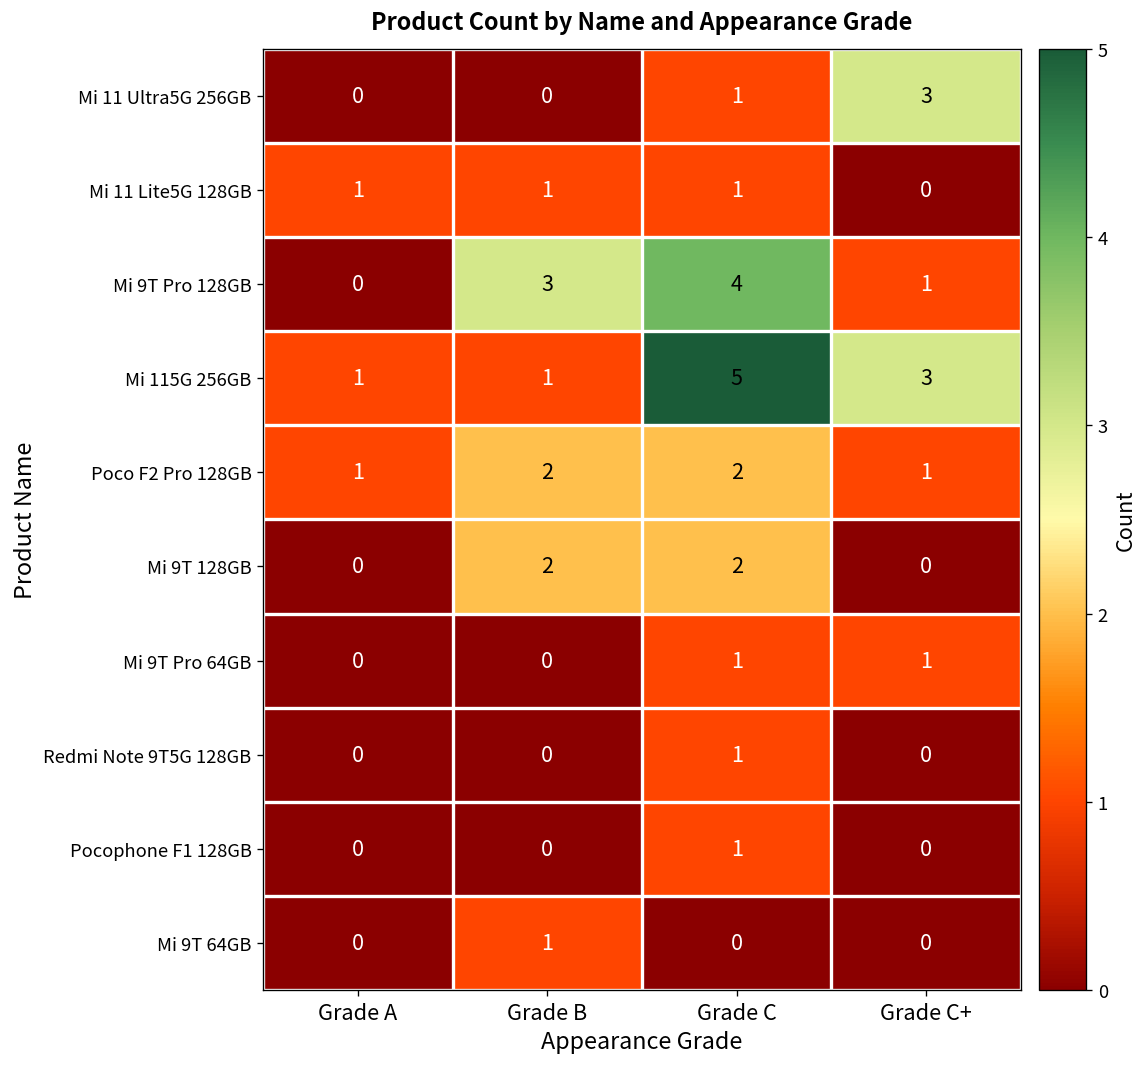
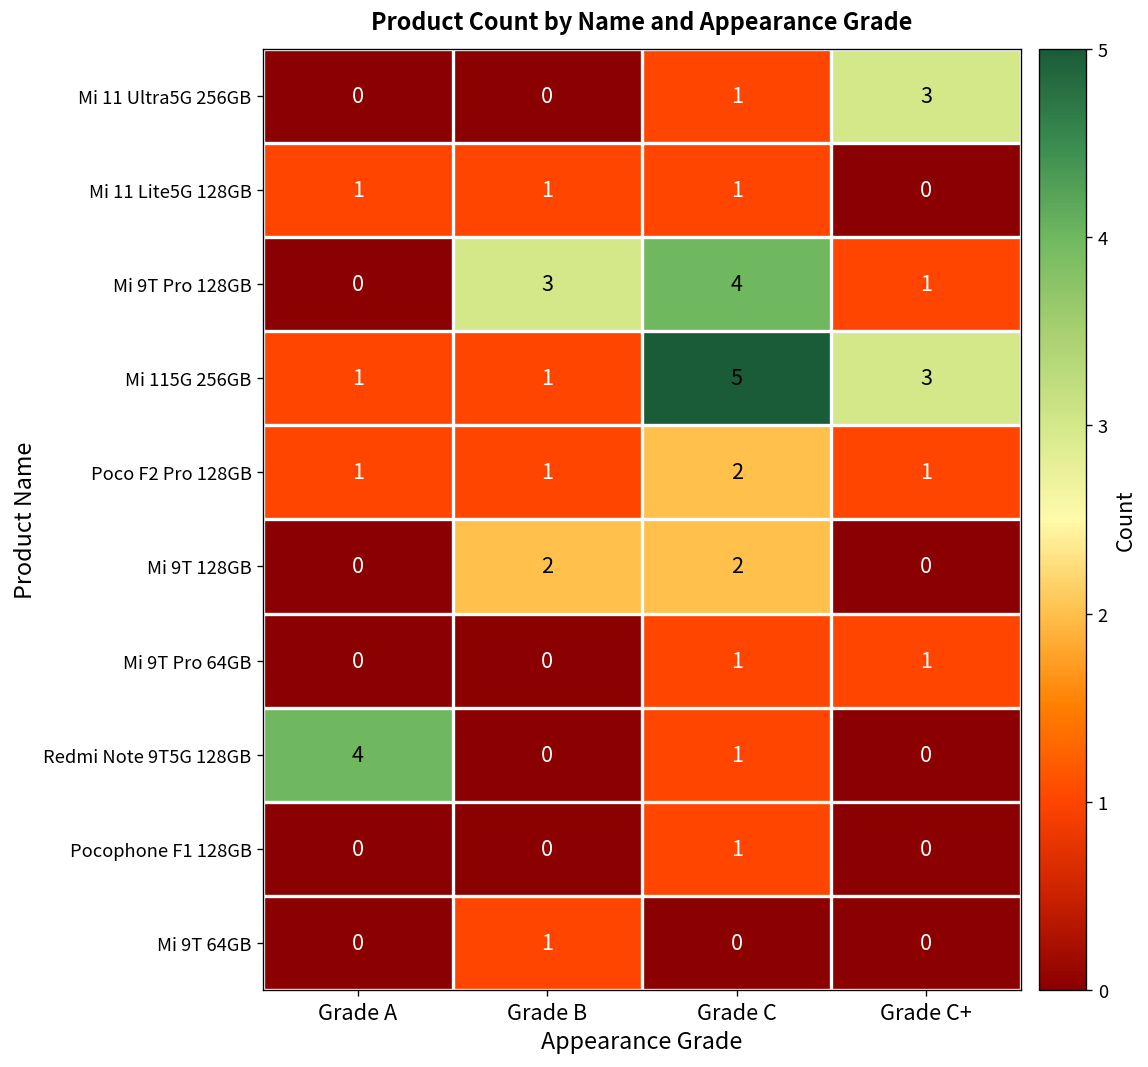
Poco F2 Pro 128GB, Grade B: 2 -> 1
Redmi Note 9T5G 128GB, Grade A: 0 -> 4
